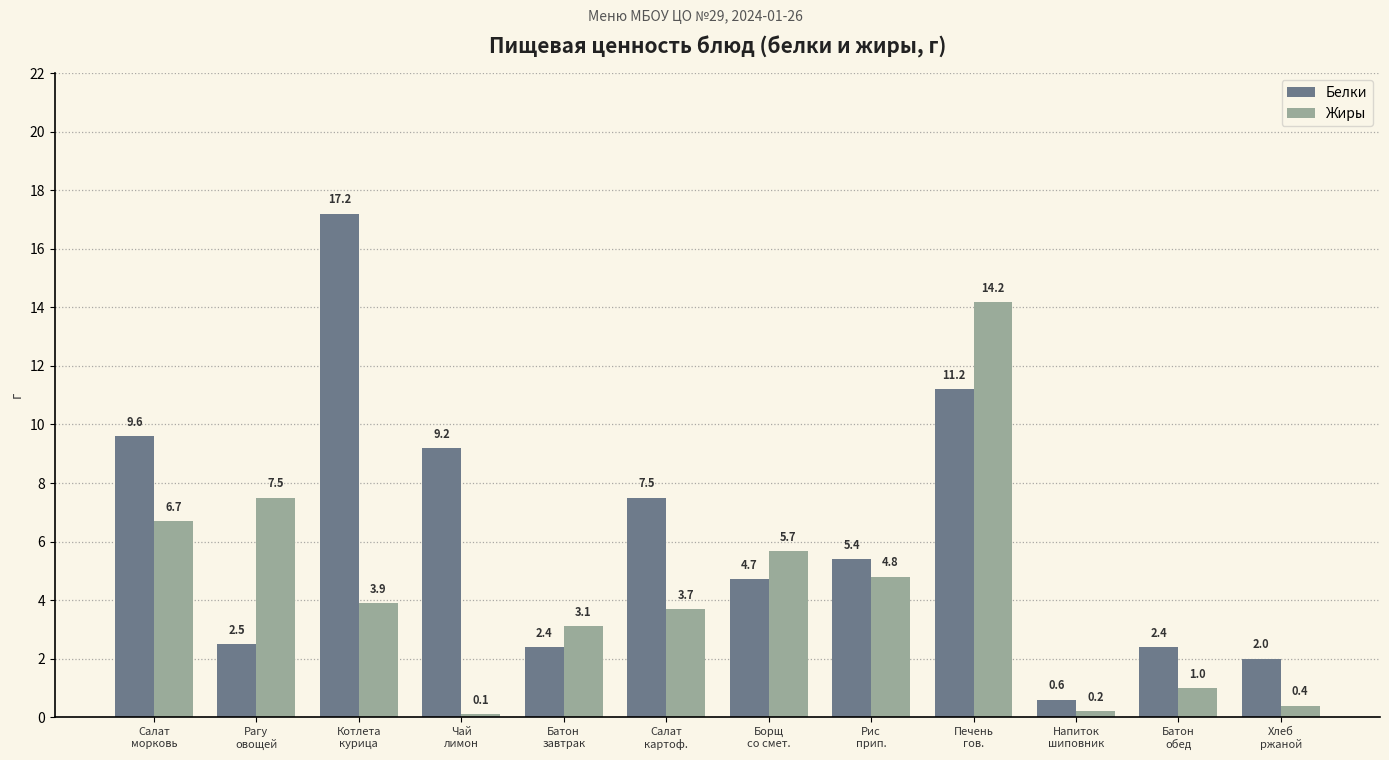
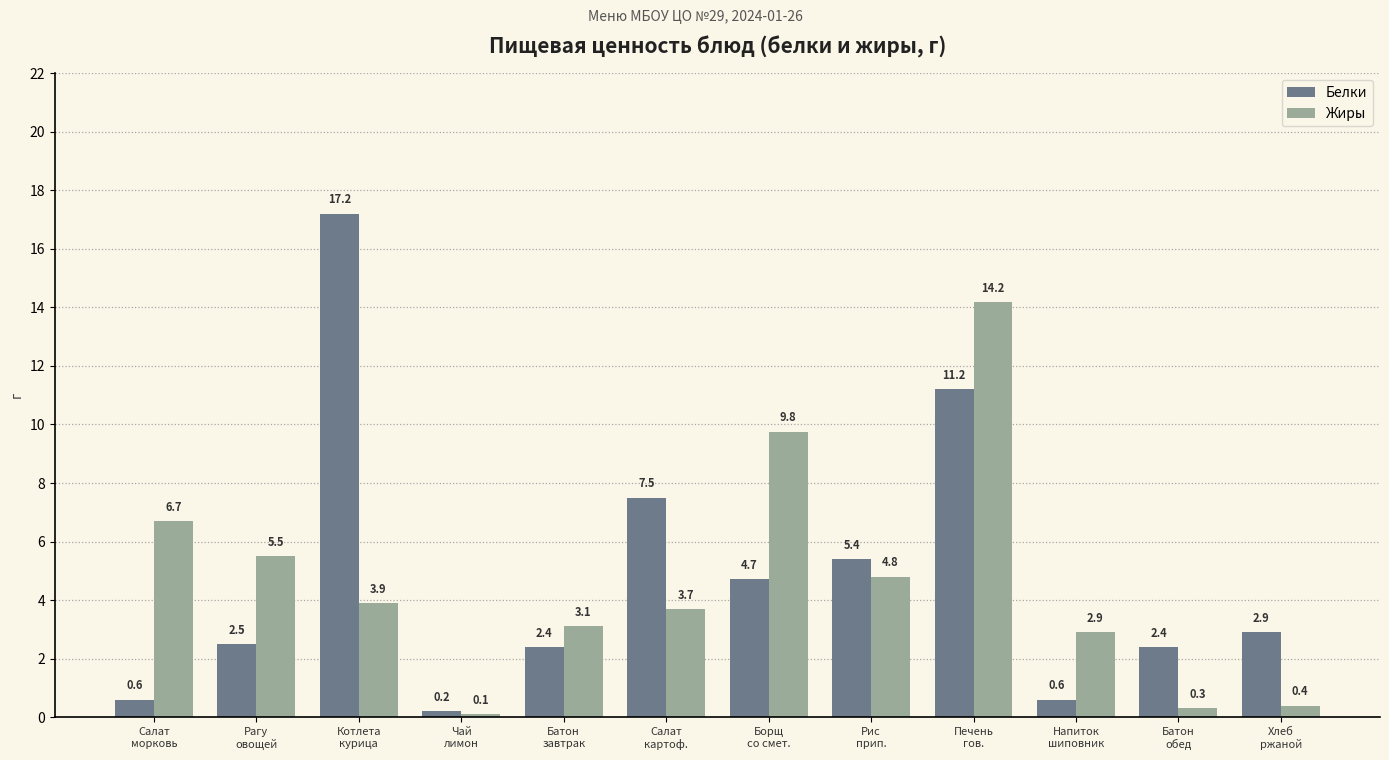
Белки, Салат морковь: 9.6 -> 0.6
Жиры, Рагу овощей: 7.5 -> 5.5
Белки, Чай лимон: 9.2 -> 0.2
Жиры, Борщ со смет.: 5.7 -> 9.8
Жиры, Напиток шиповник: 0.2 -> 2.9
Жиры, Батон обед: 1.0 -> 0.3
Белки, Хлеб ржаной: 2.0 -> 2.9
